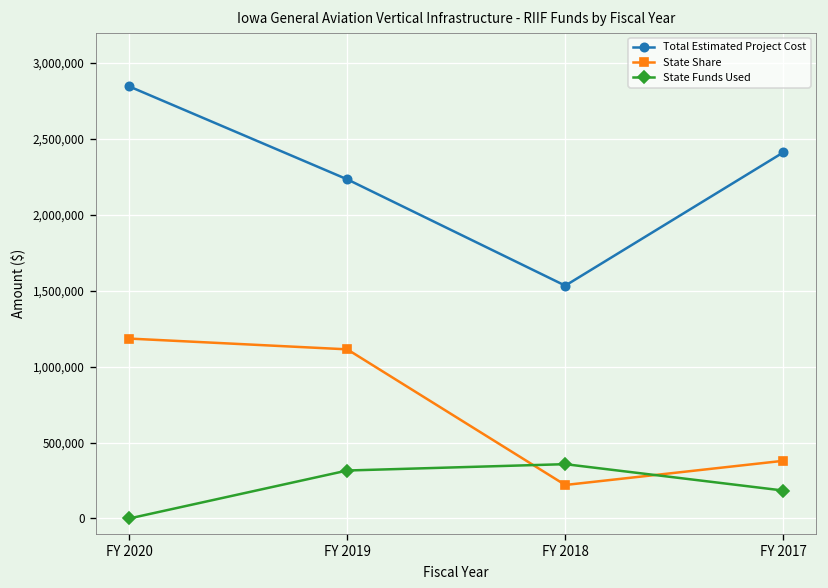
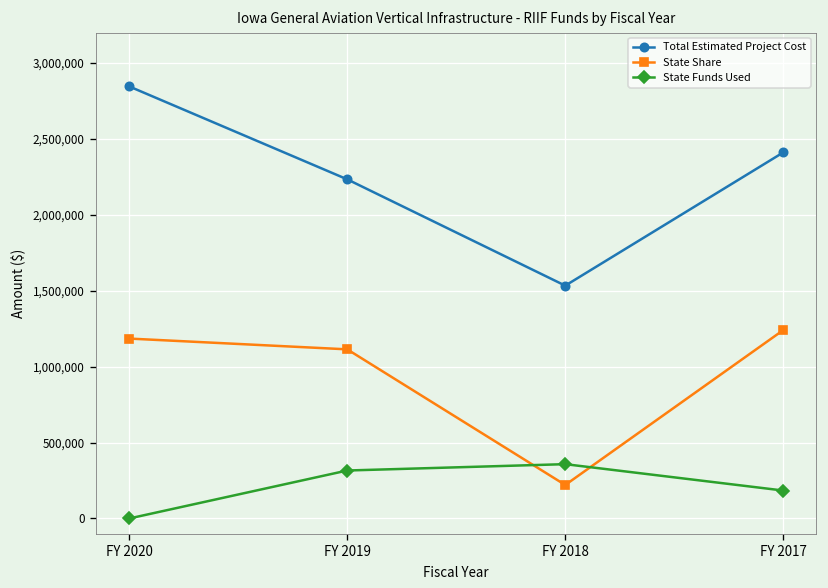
State Share, FY 2017: 380,000 -> 1,240,000
